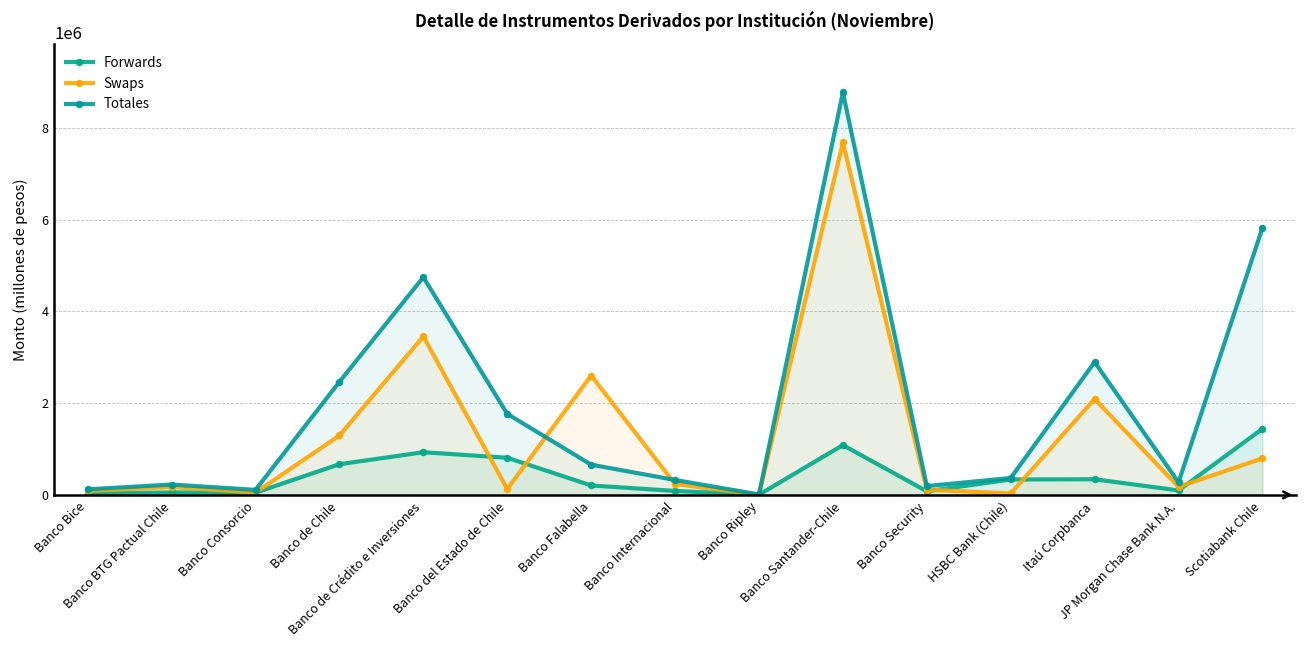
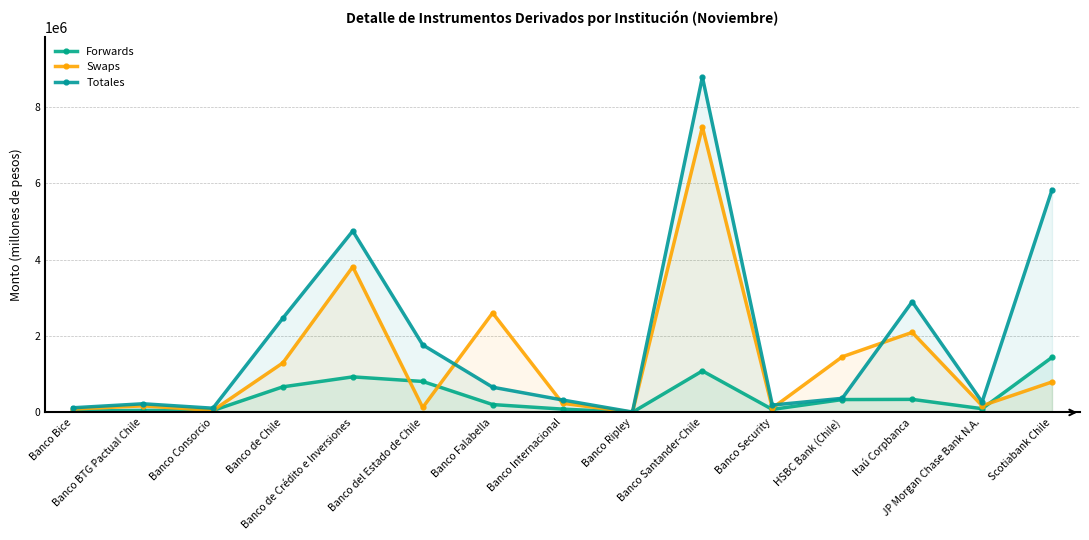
Swaps, Banco de Crédito e Inversiones: 3500000 -> 3800000
Swaps, Banco Santander-Chile: 7700000 -> 7500000
Swaps, HSBC Bank (Chile): 0 -> 1500000
